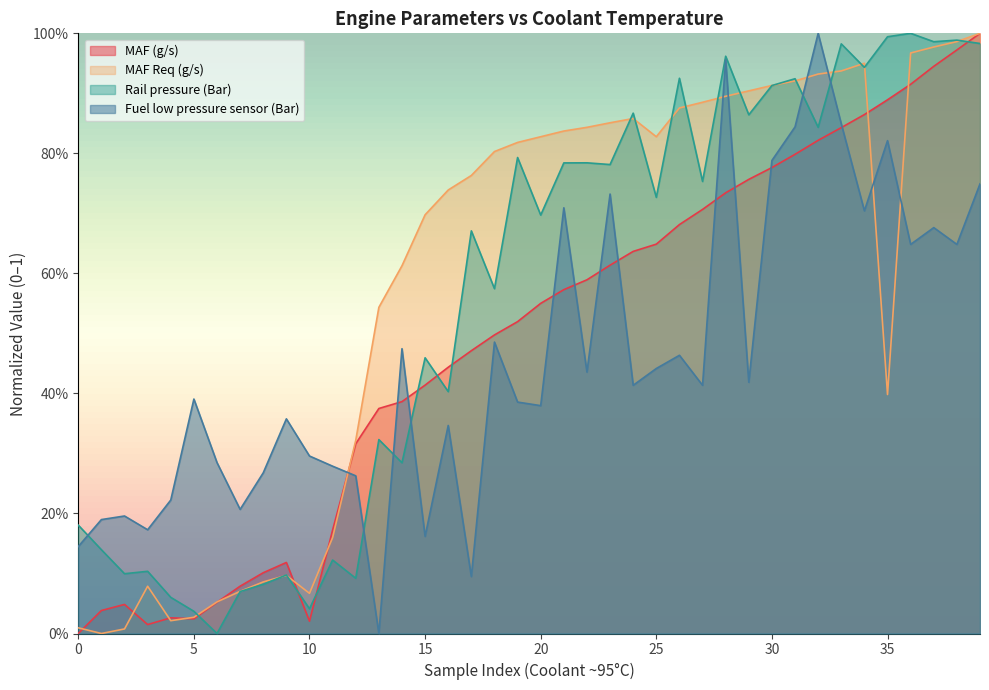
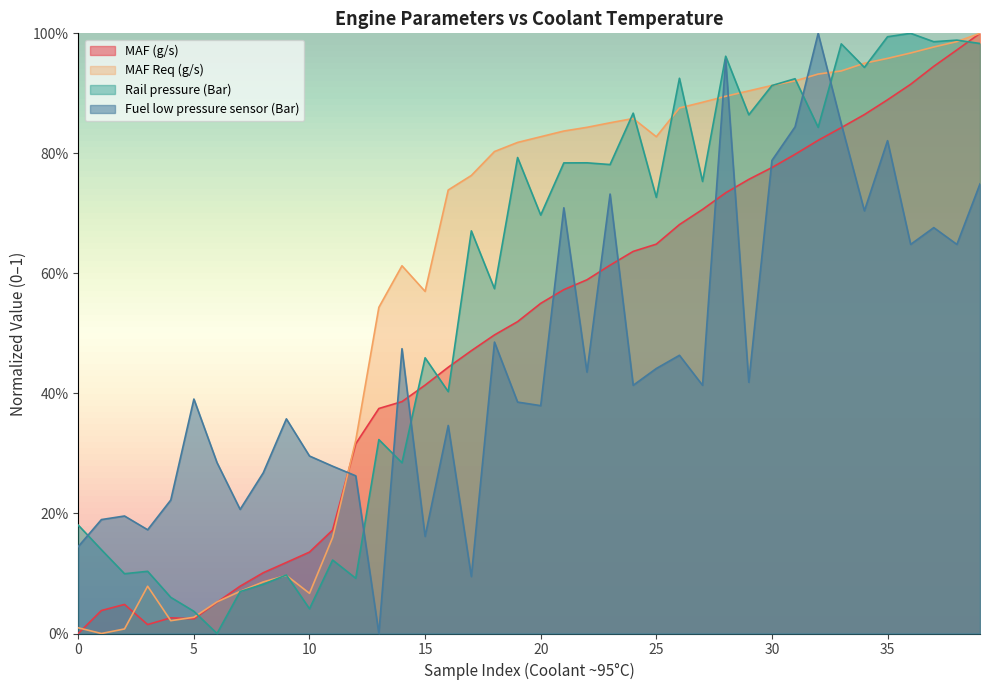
MAF (g/s), 10: 2% -> 14%
MAF Req (g/s), 15: 70% -> 57%
MAF Req (g/s), 35: 40% -> 96%
